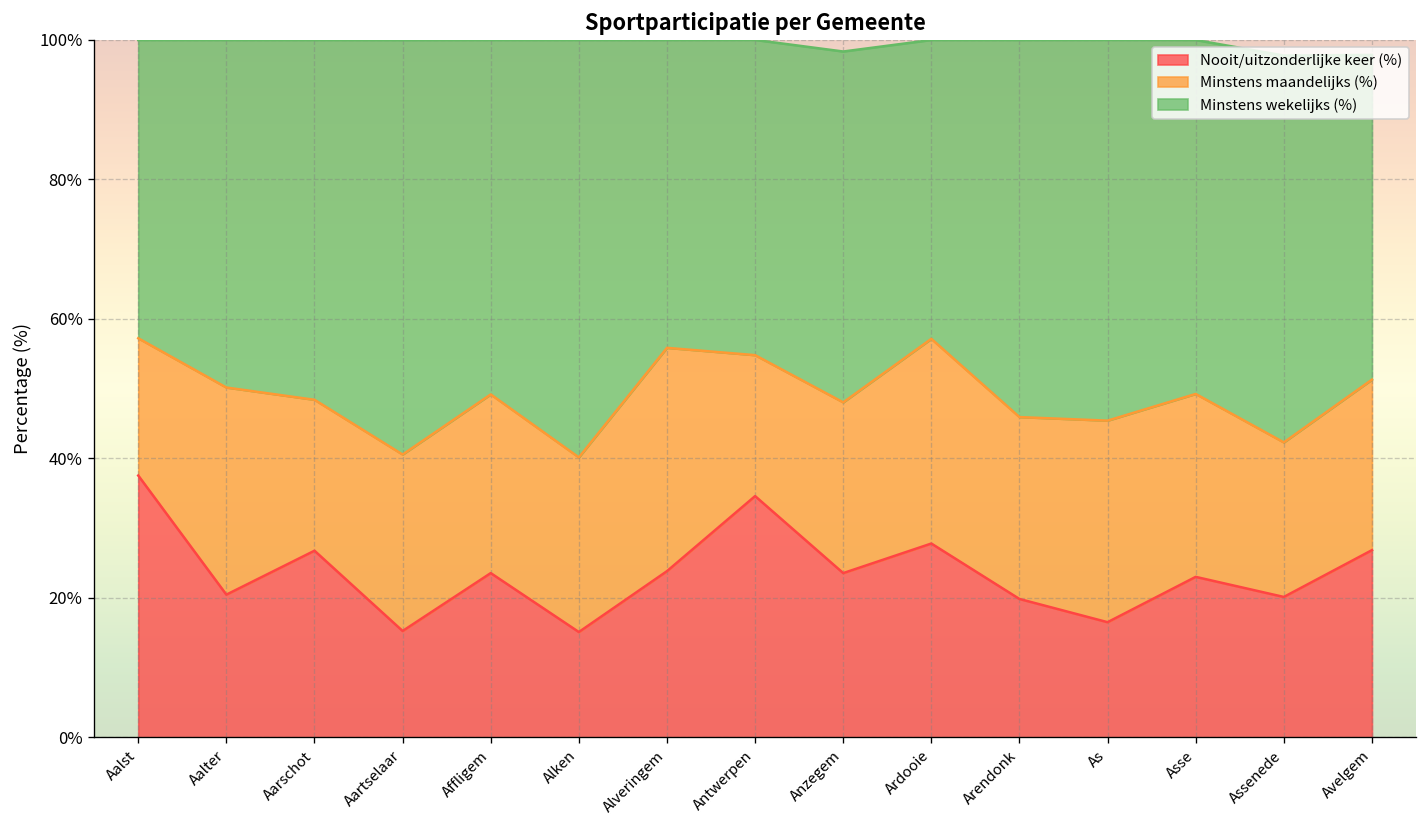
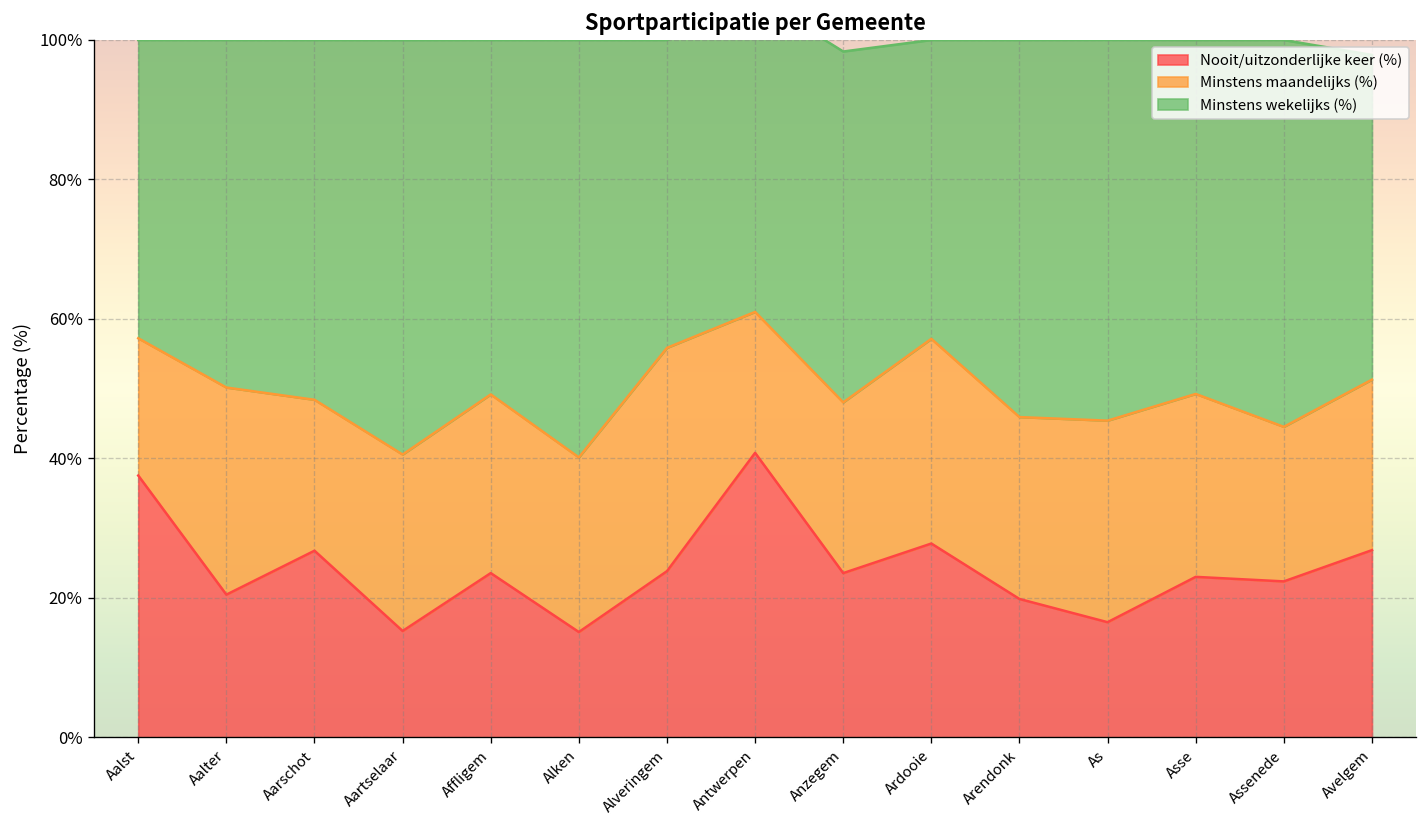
Nooit/uitzonderlijke keer (%), Antwerpen: 35% -> 41%
Nooit/uitzonderlijke keer (%), Assenede: 20% -> 22%
